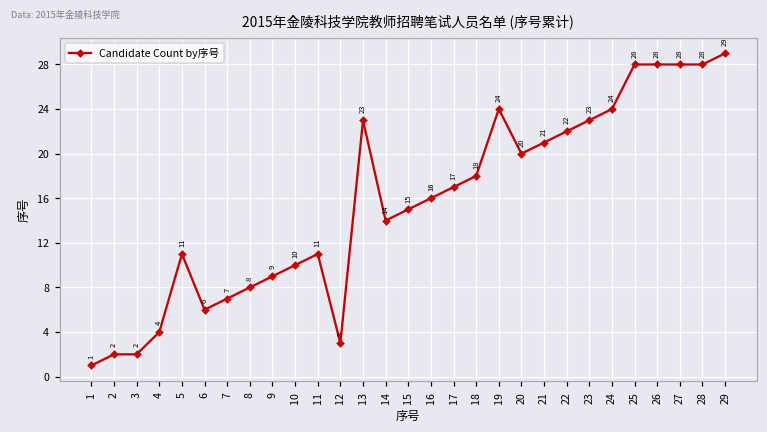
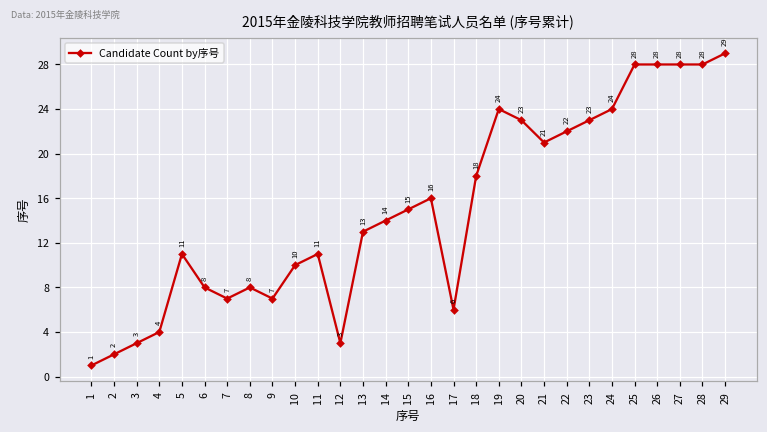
3: 2 -> 3
6: 6 -> 8
9: 9 -> 7
13: 23 -> 13
17: 17 -> 6
20: 20 -> 23
